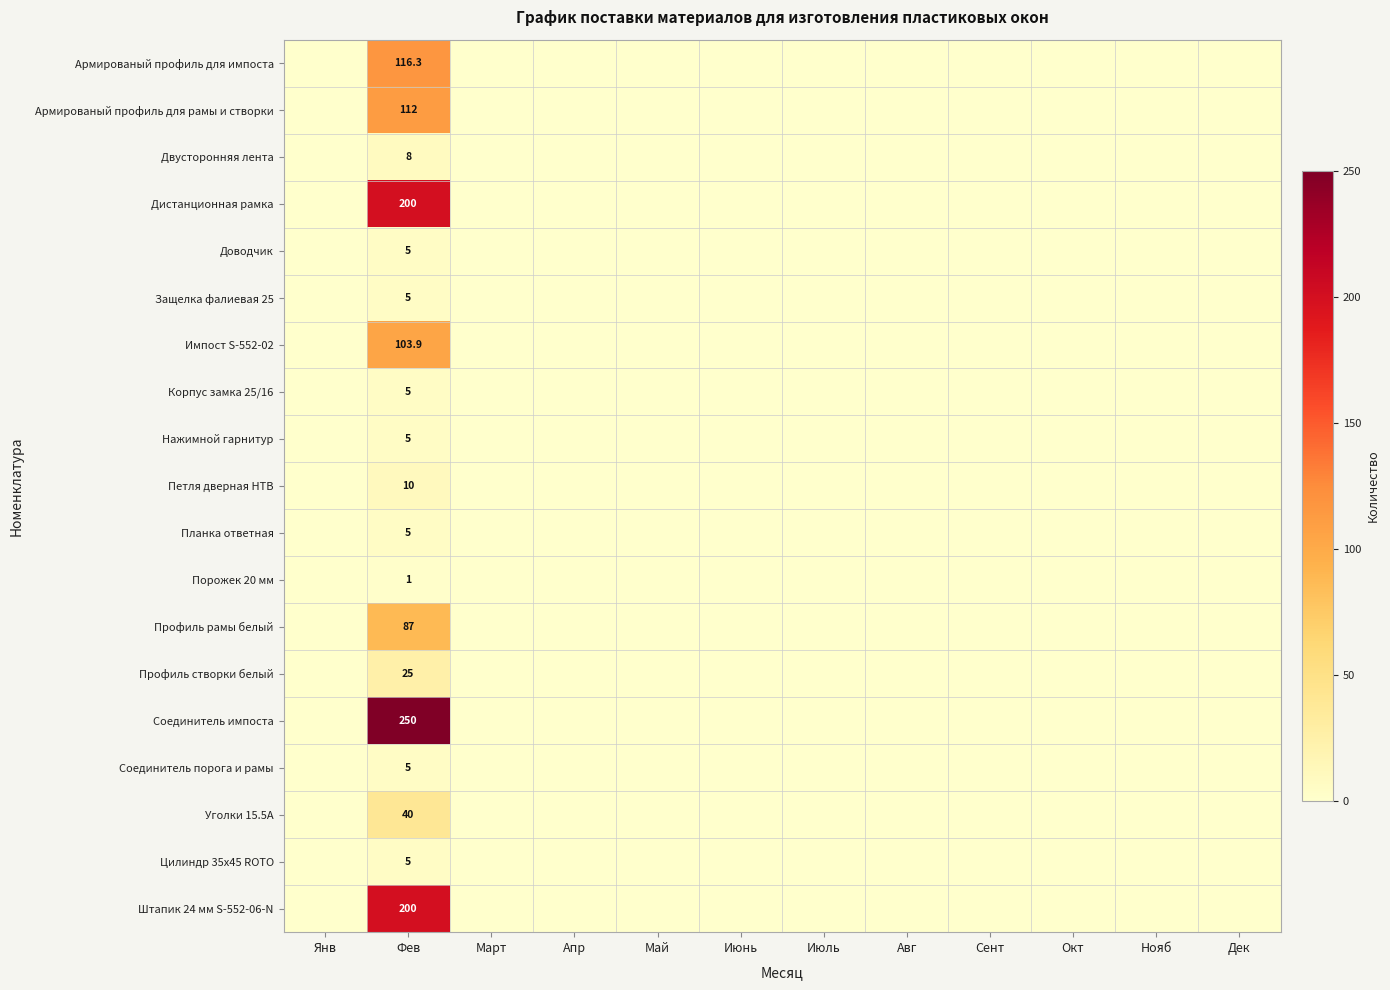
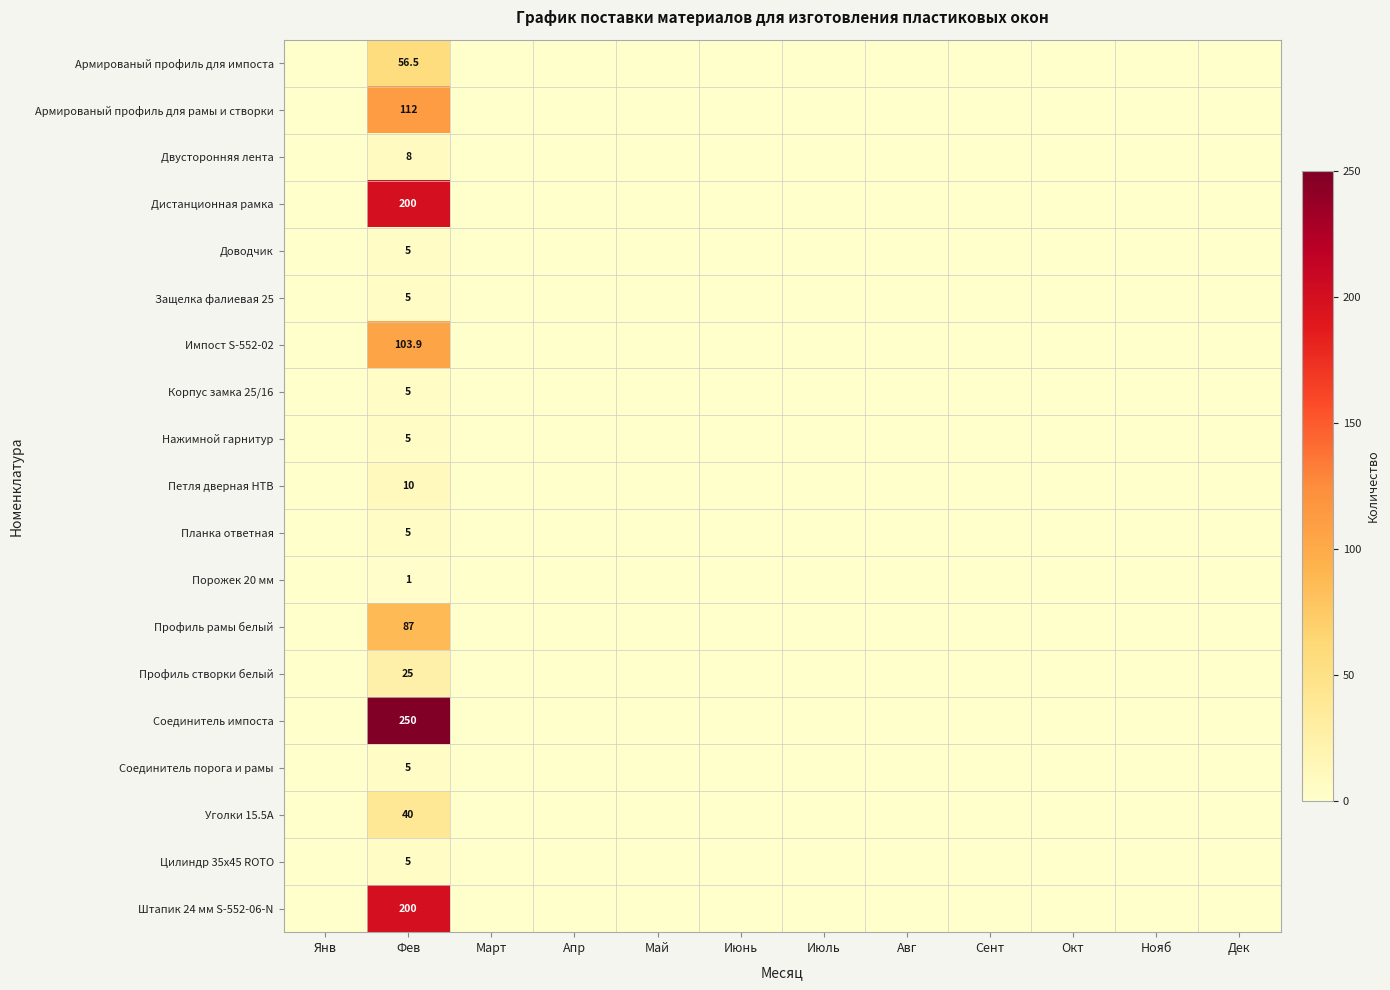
Армированый профиль для импоста, Фев: 116.3 -> 56.5
